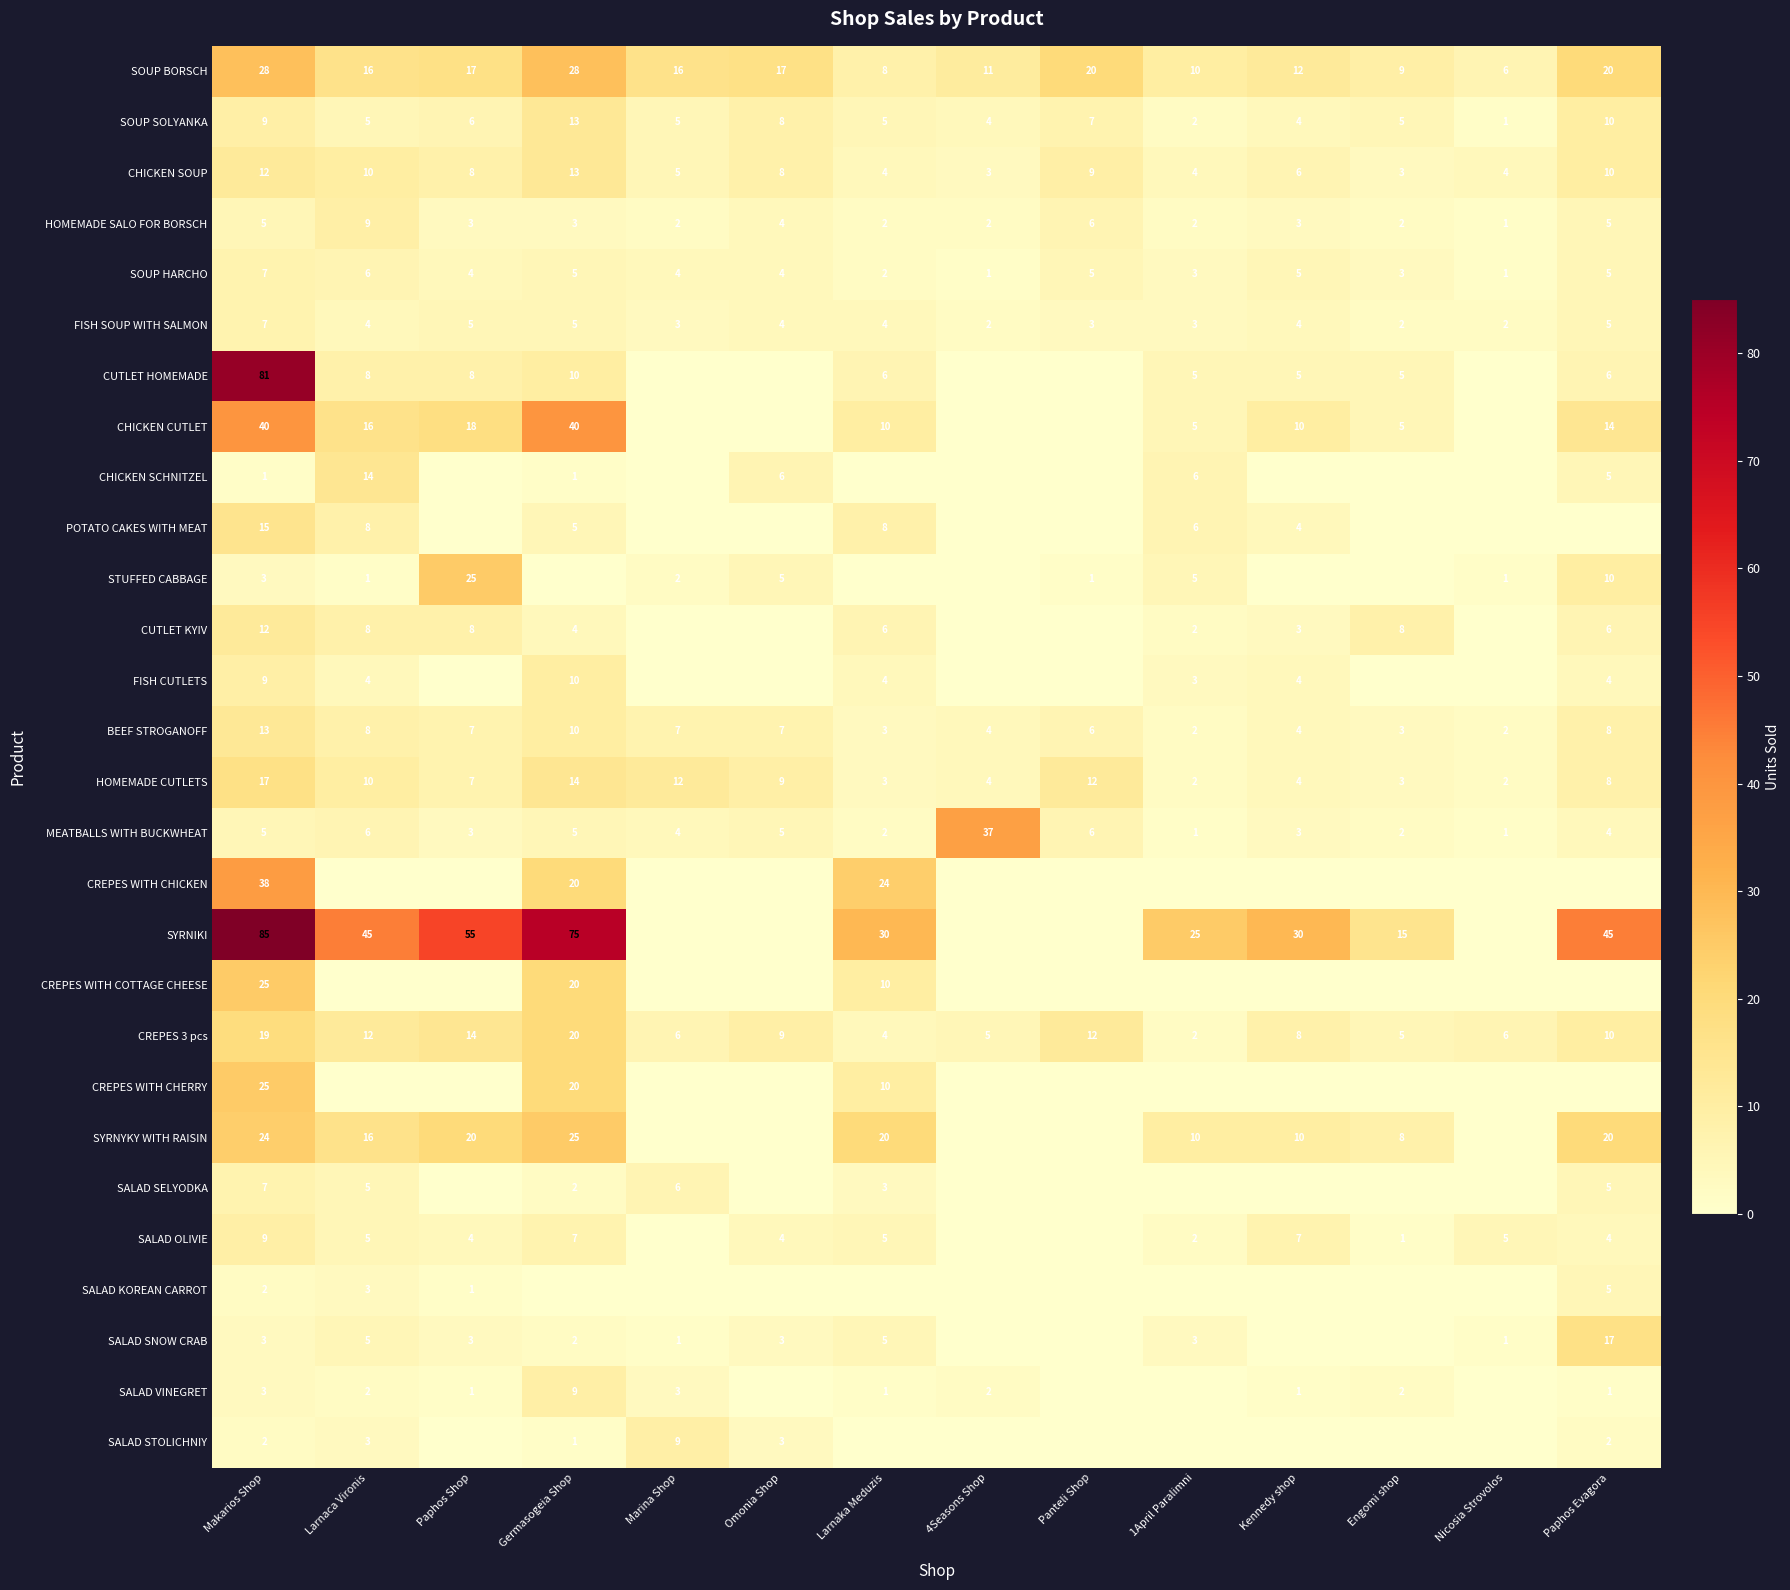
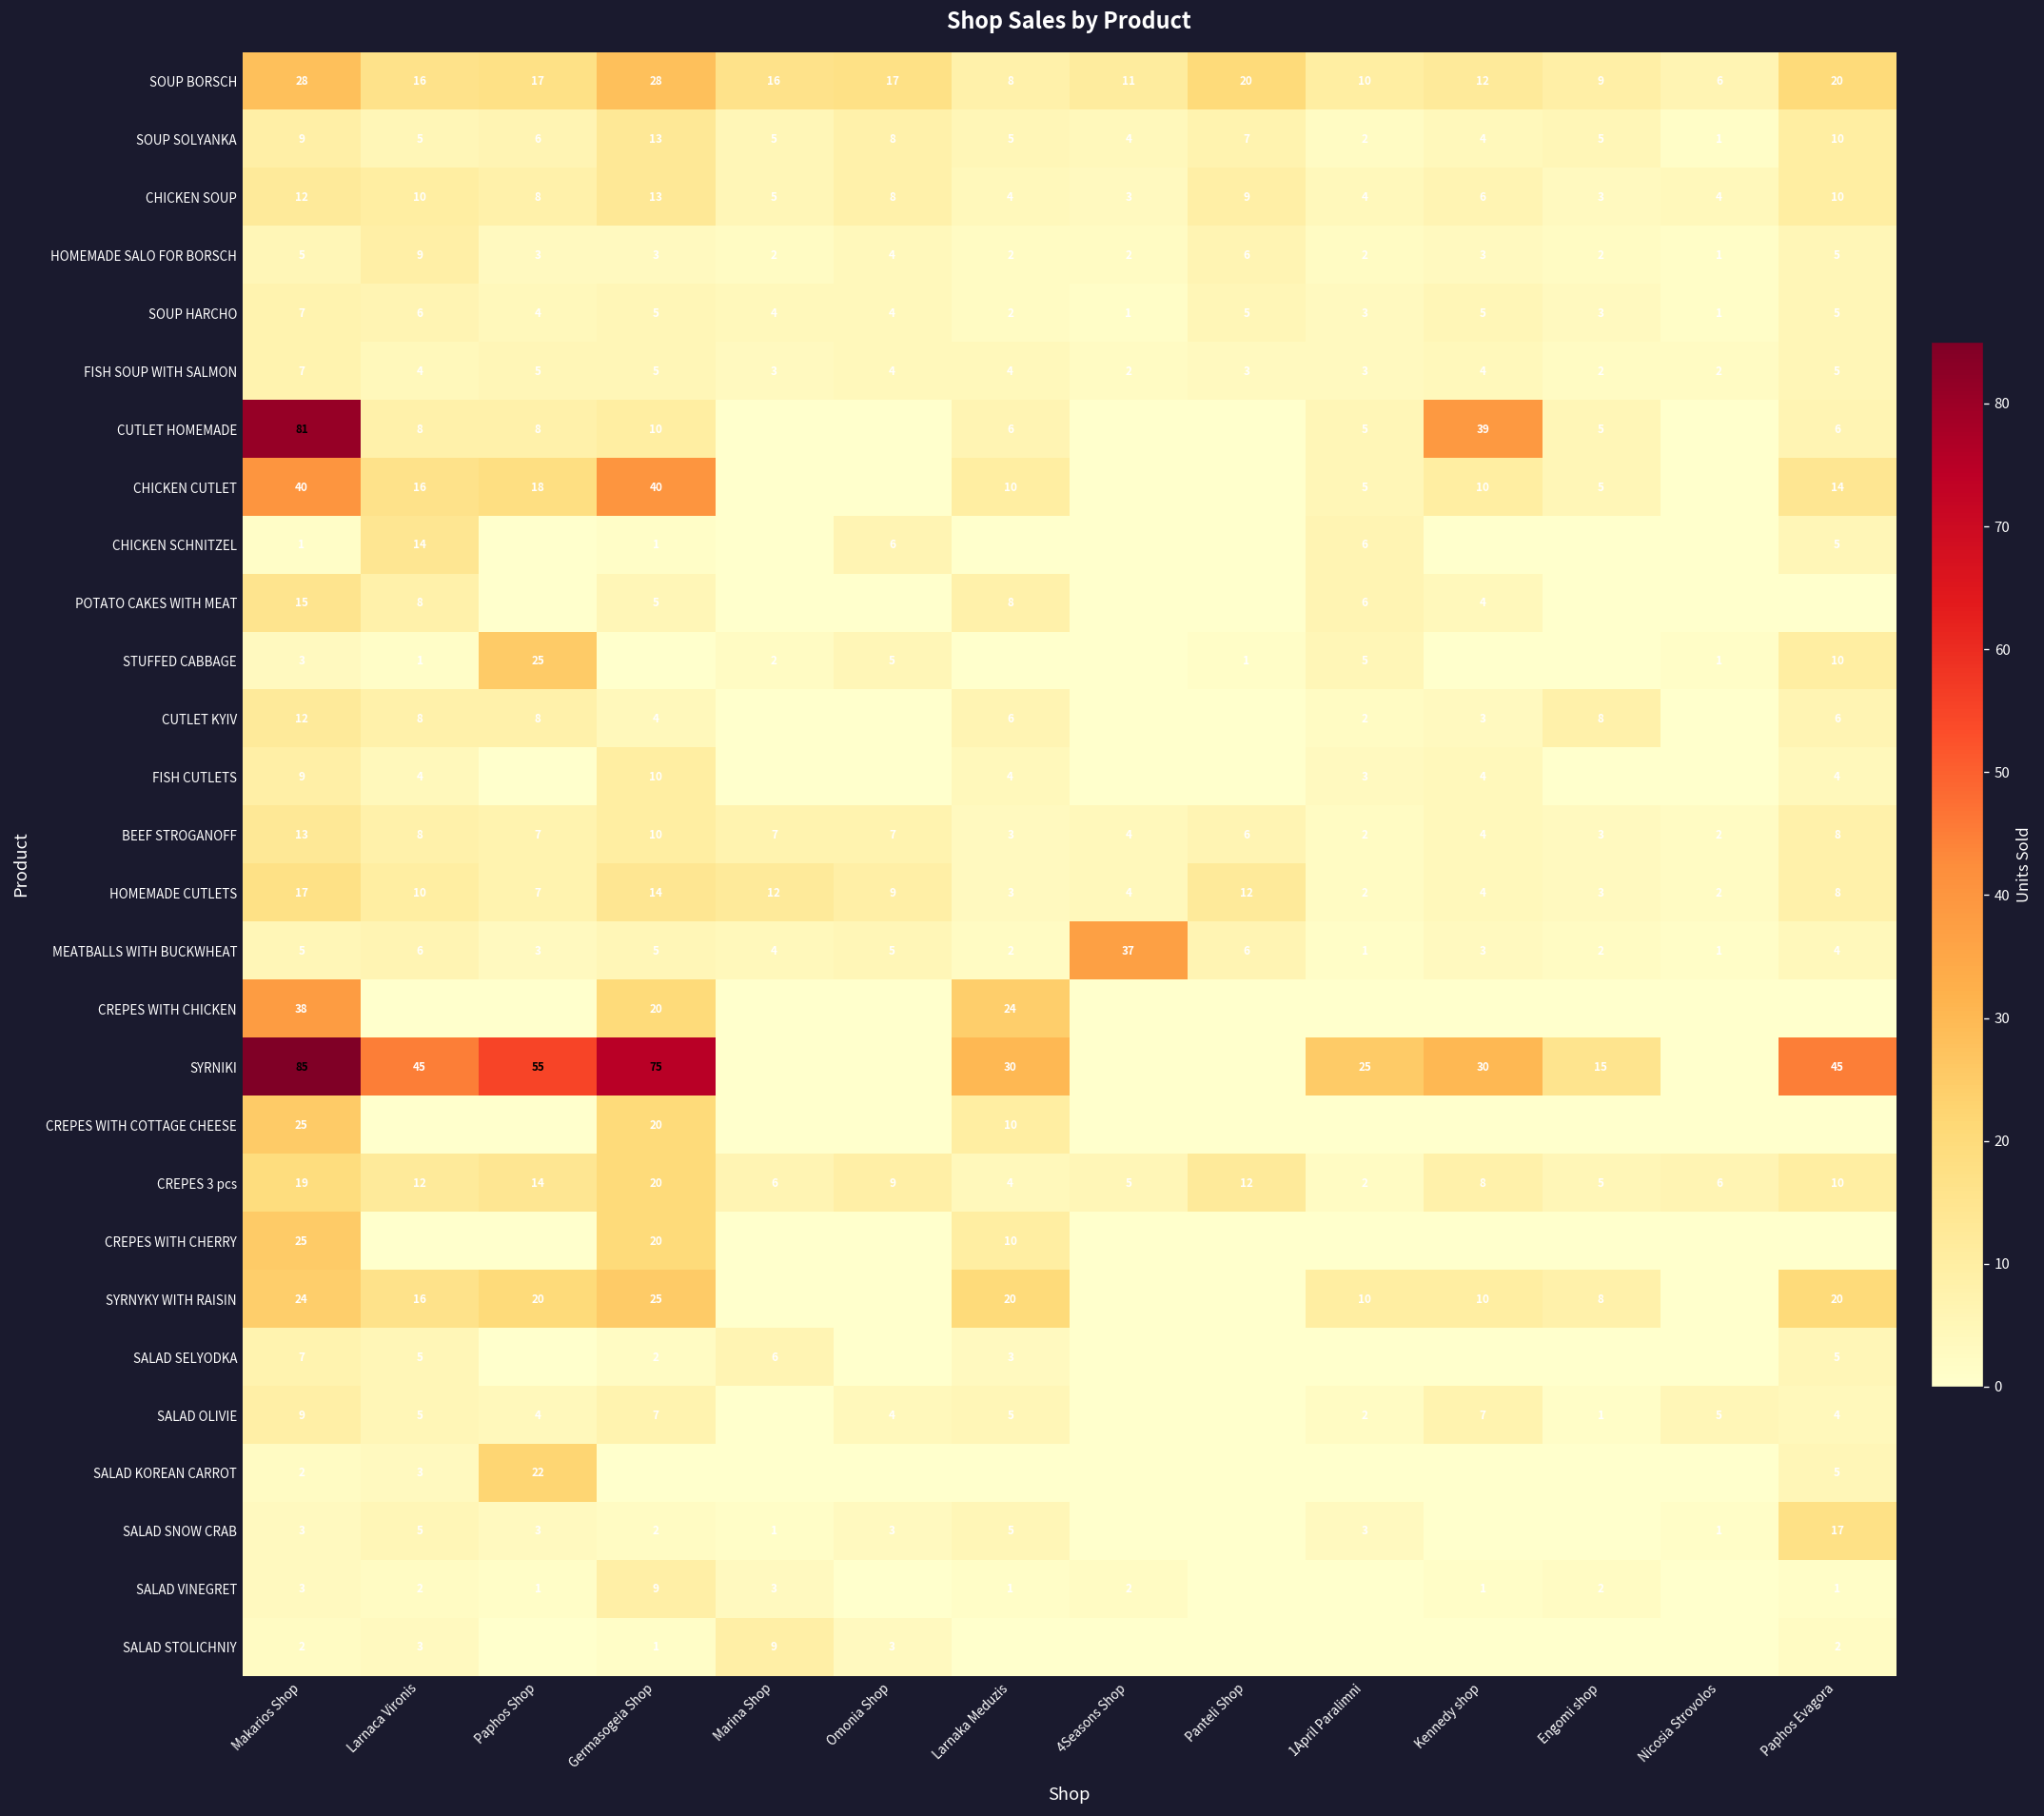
CUTLET HOMEMADE, Kennedy shop: 5 -> 39
SALAD KOREAN CARROT, Paphos Shop: 1 -> 22
